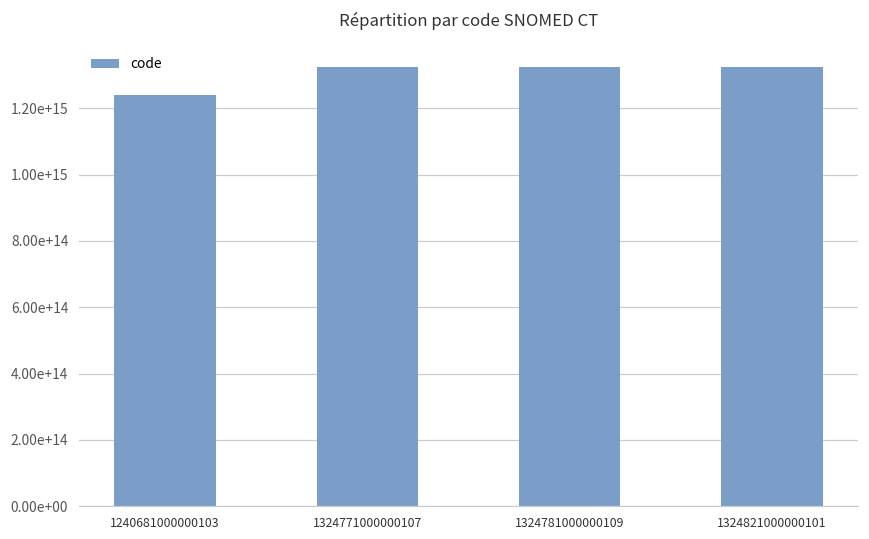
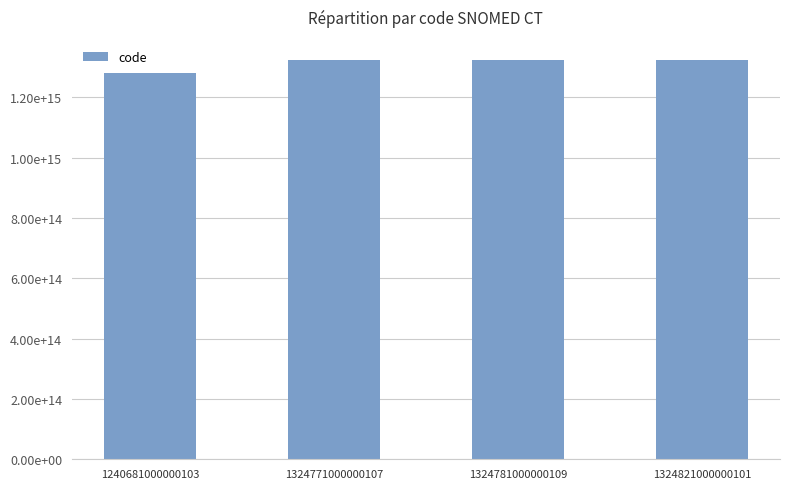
1240681000000103: 1240000000000000 -> 1280000000000000
